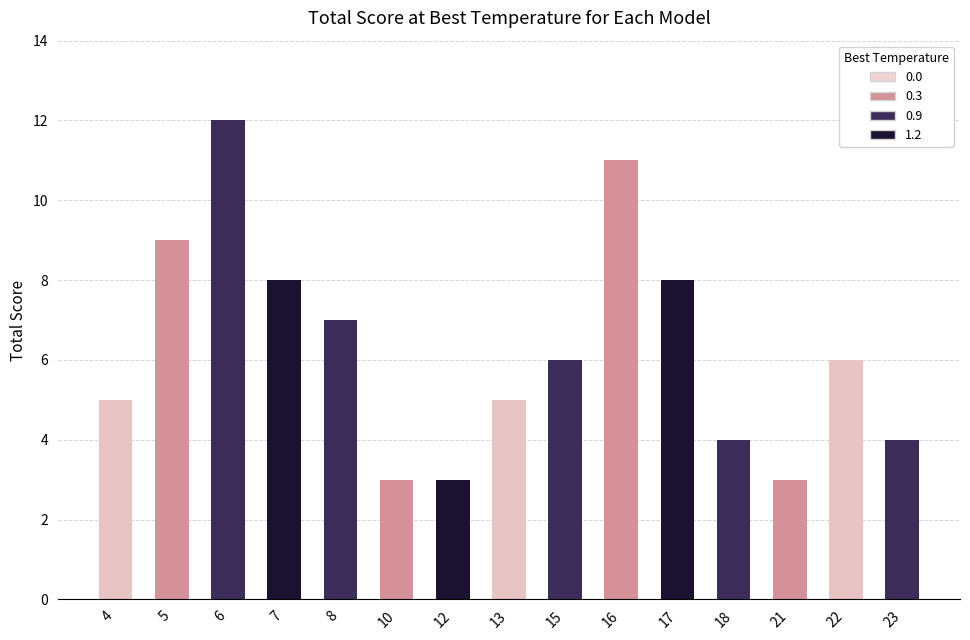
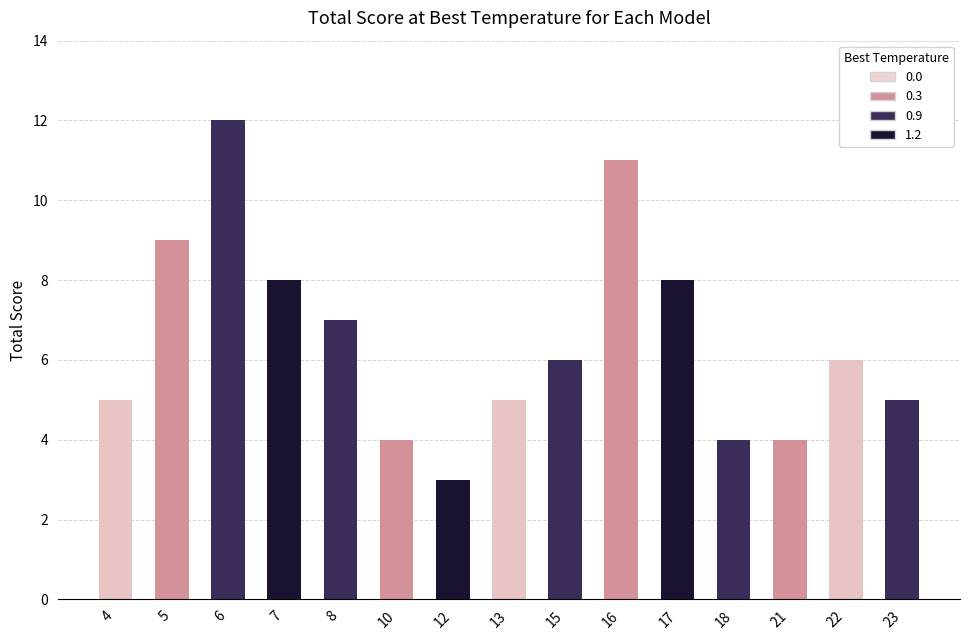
10: 3 -> 4
21: 3 -> 4
23: 4 -> 5
